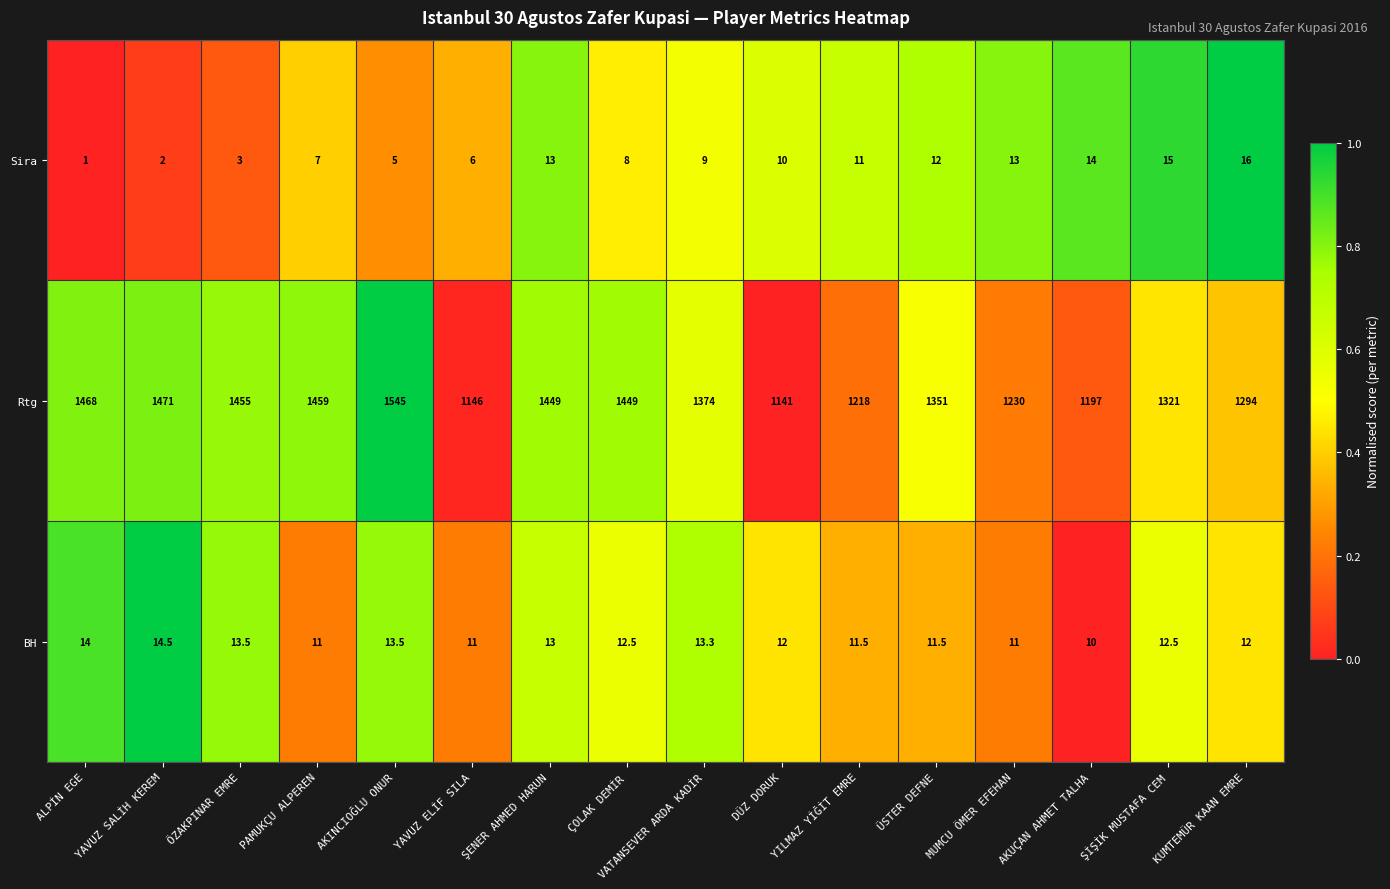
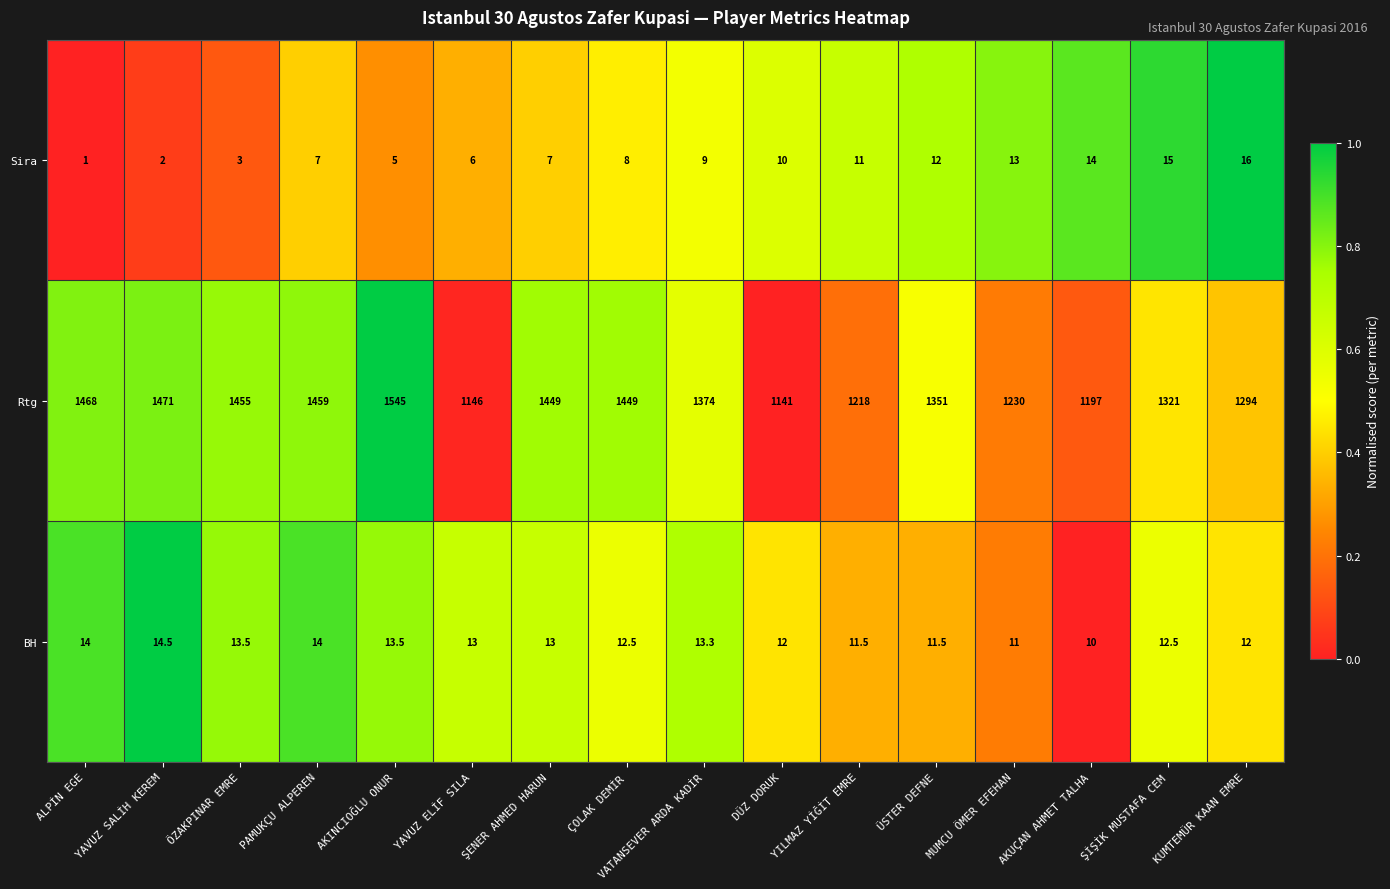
Sira, ŞENER AHMED HARUN: 13 -> 7
BH, PAMUKÇU ALPEREN: 11 -> 14
BH, YAVUZ ELİF SILA: 11 -> 13
